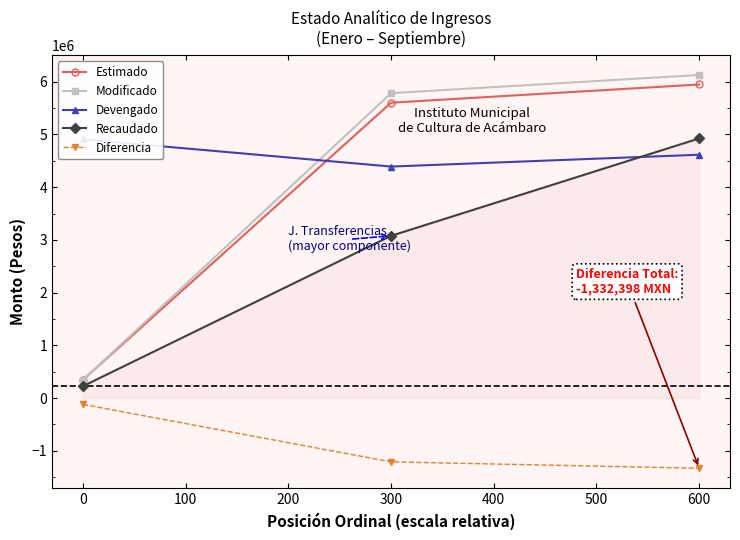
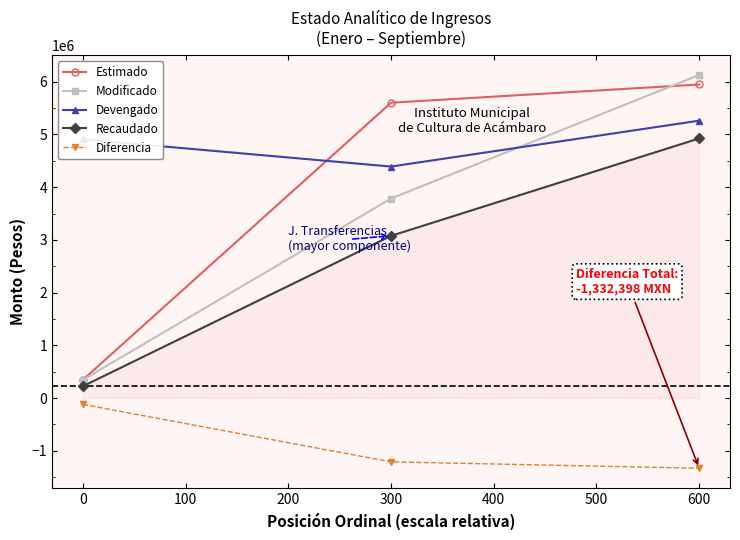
Modificado, 300: 5800000 -> 3800000
Devengado, 600: 4600000 -> 5300000
